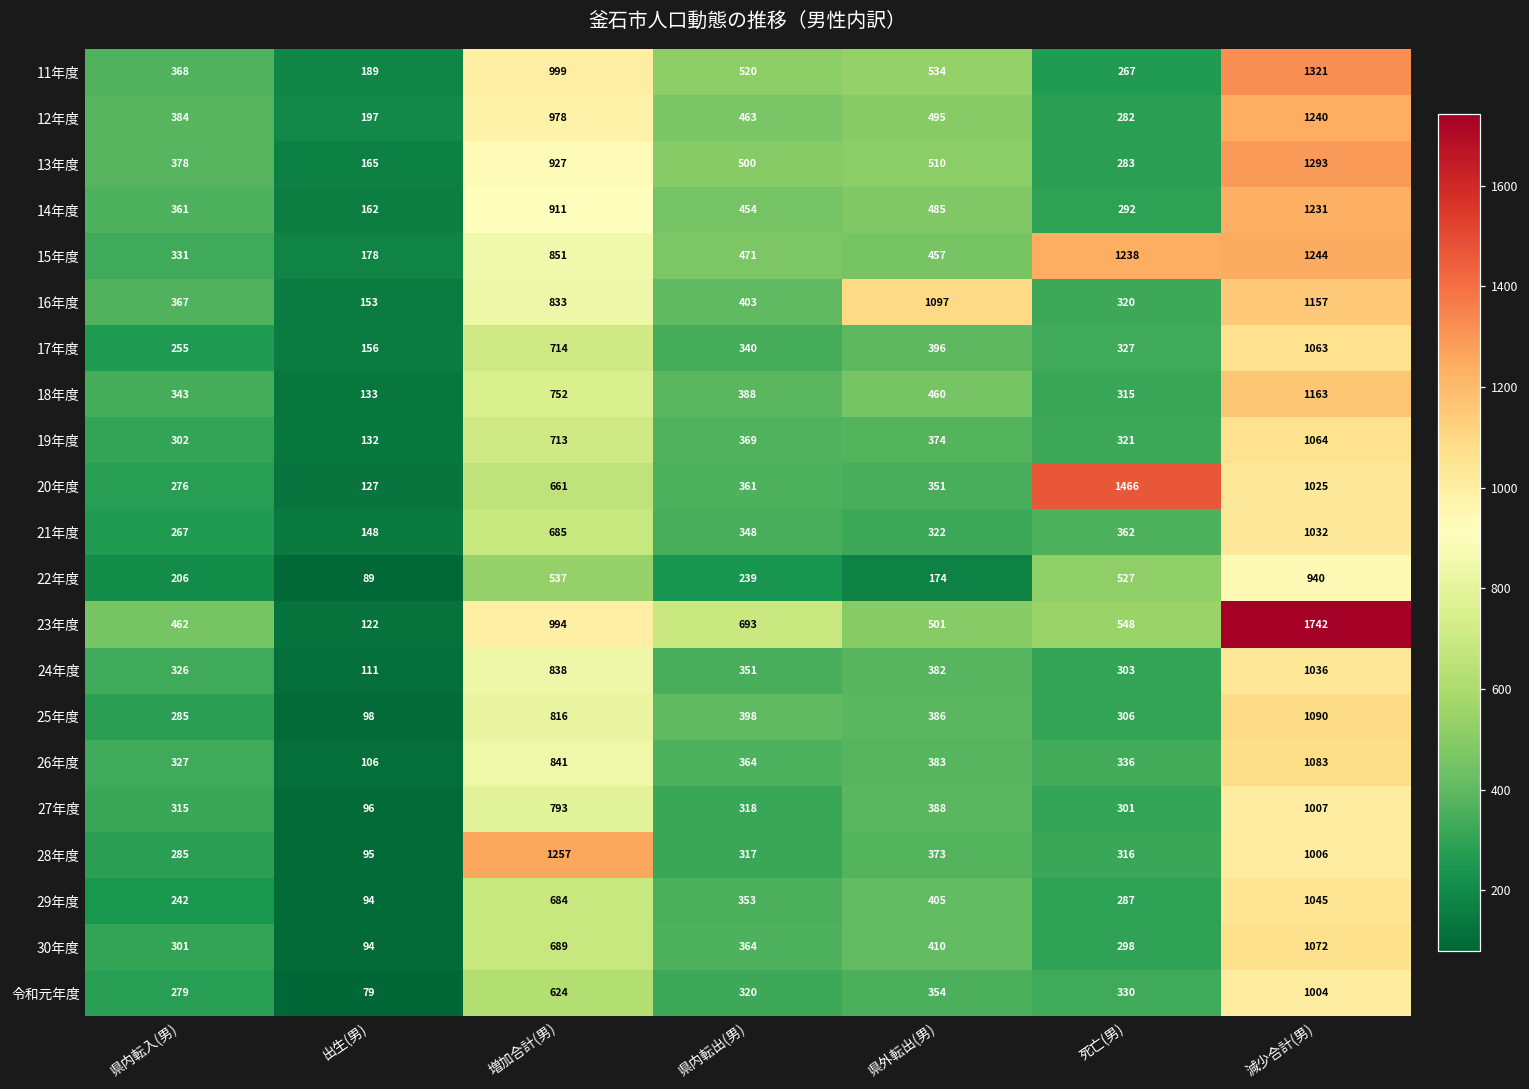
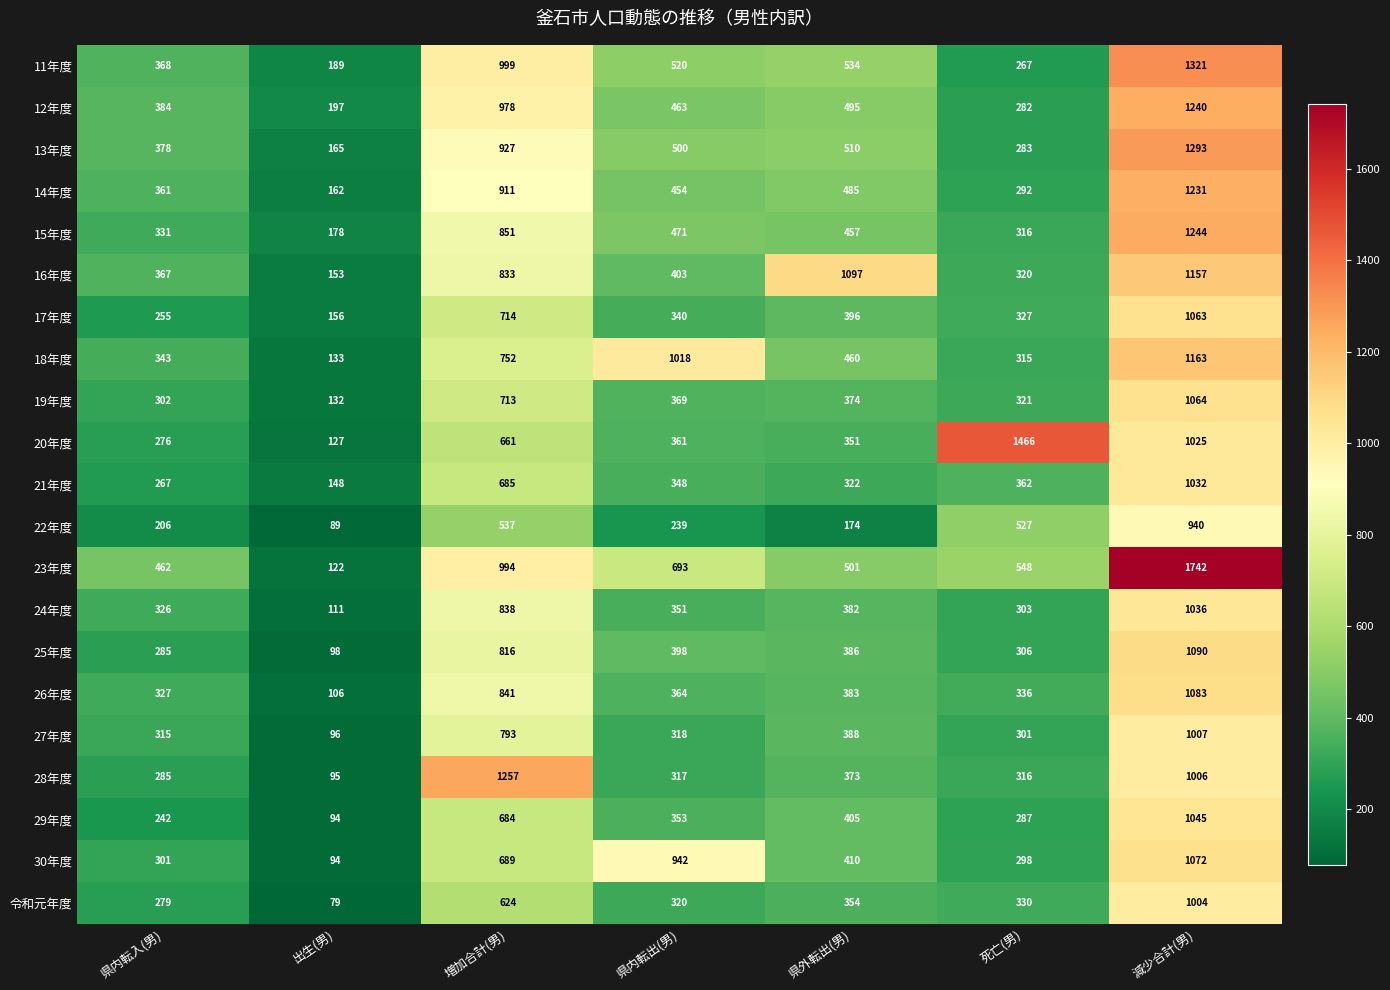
15年度, 死亡(男): 1238 -> 316
18年度, 県内転出(男): 388 -> 1018
30年度, 県内転出(男): 364 -> 942
